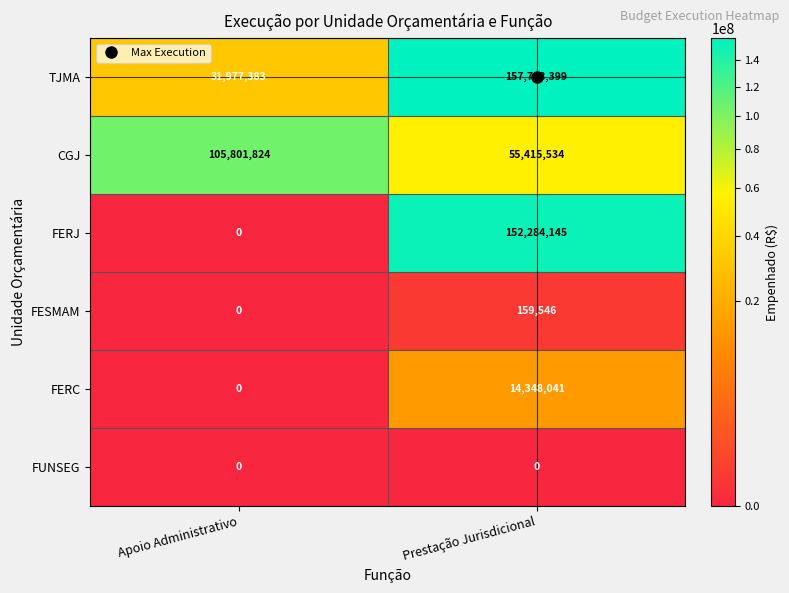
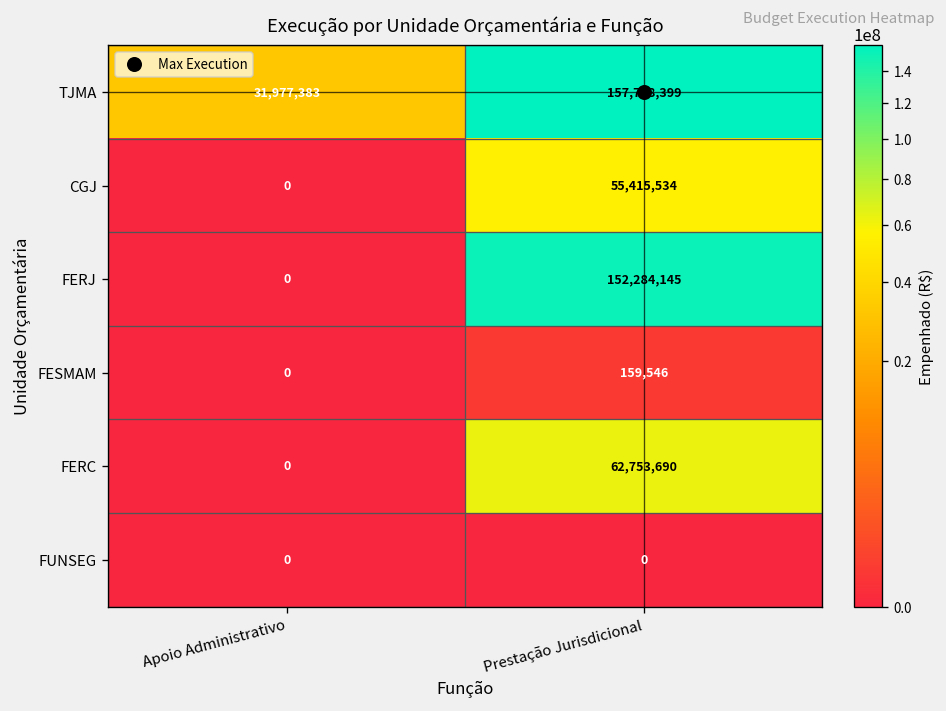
CGJ, Apoio Administrativo: 105,801,824 -> 0
FERC, Prestação Jurisdicional: 14,348,041 -> 62,753,690
